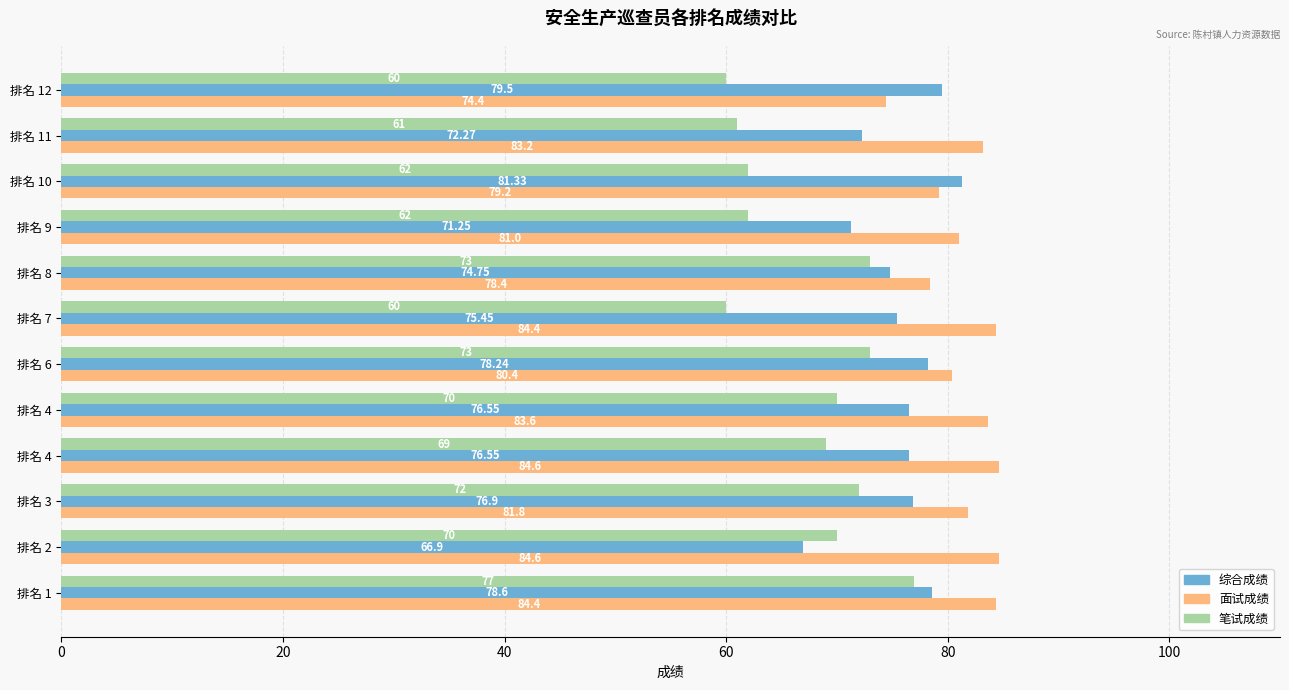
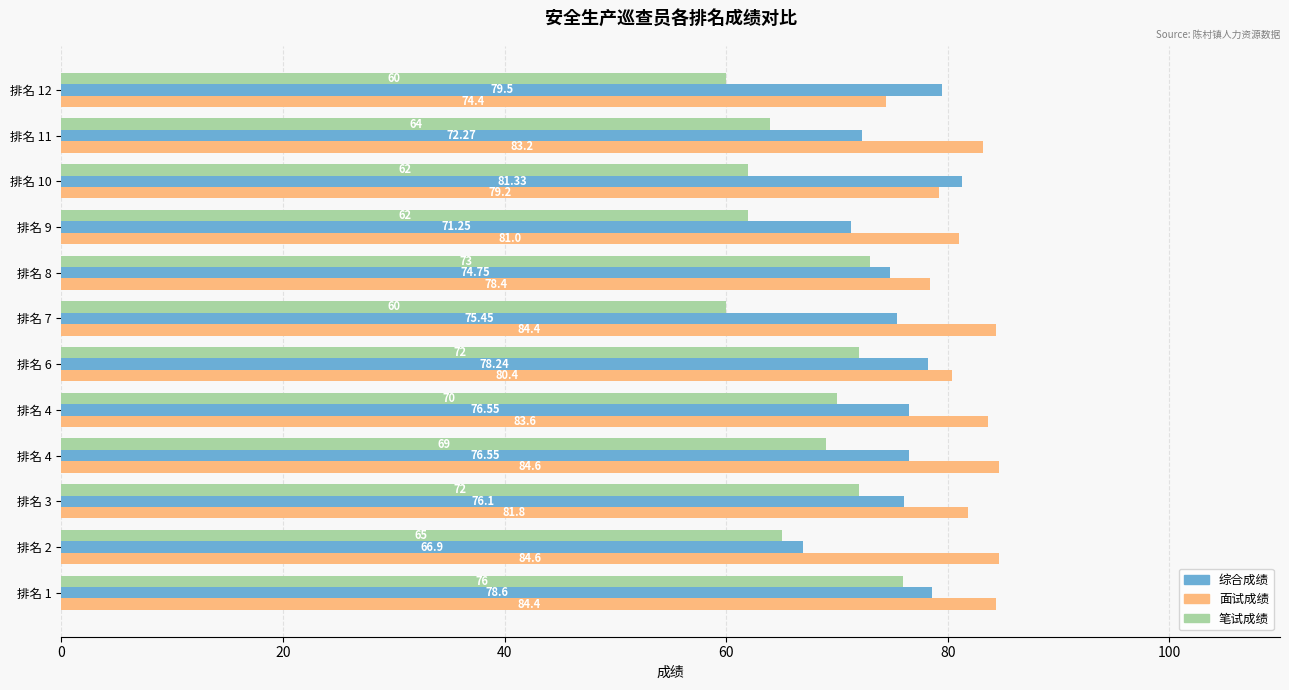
笔试成绩, 排名 11: 61 -> 64
笔试成绩, 排名 6: 73 -> 72
综合成绩, 排名 3: 76.9 -> 76.1
笔试成绩, 排名 2: 70 -> 65
笔试成绩, 排名 1: 77 -> 76
